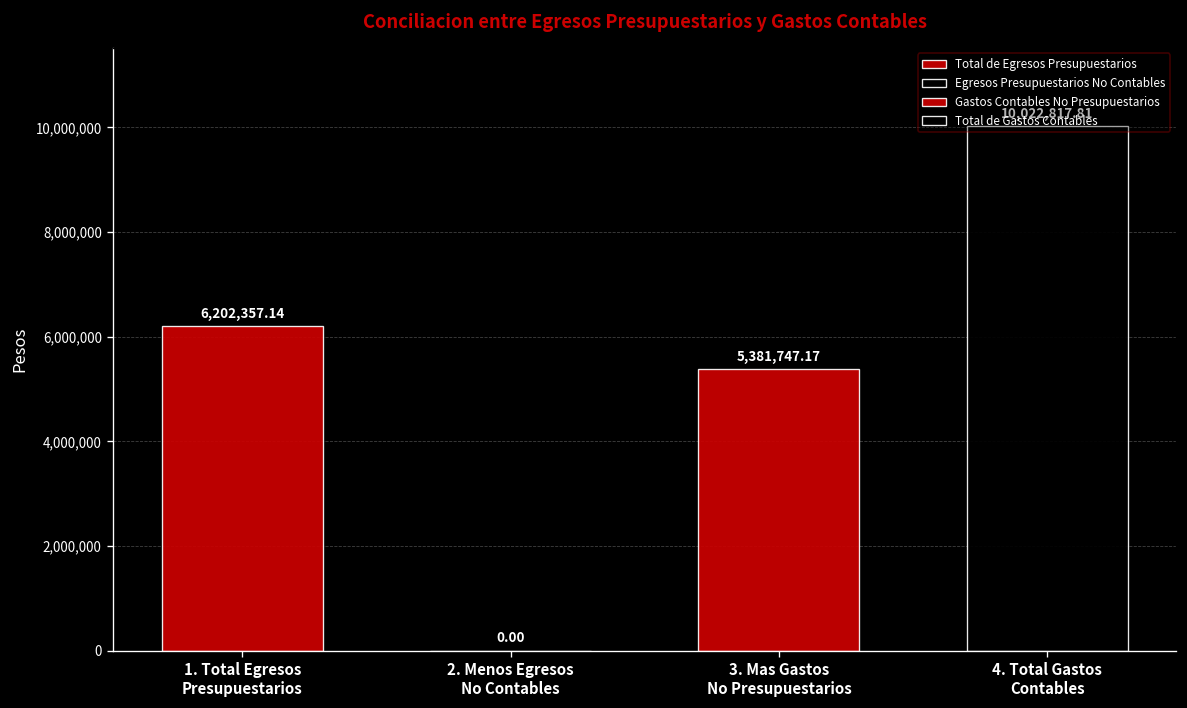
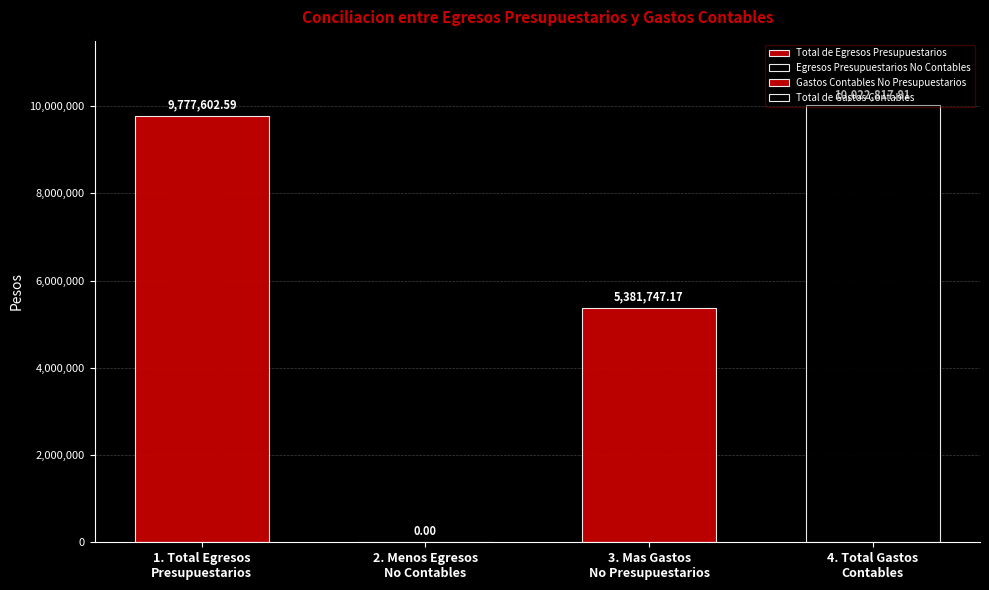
1. Total Egresos Presupuestarios: 6,202,357.14 -> 9,777,602.59
